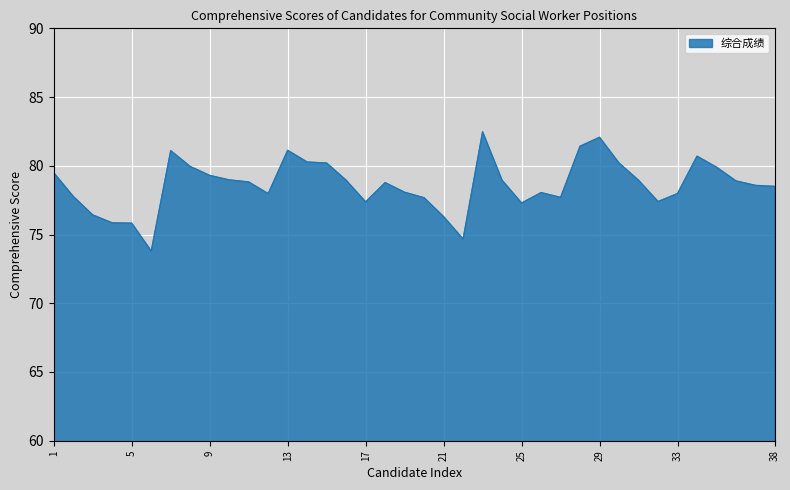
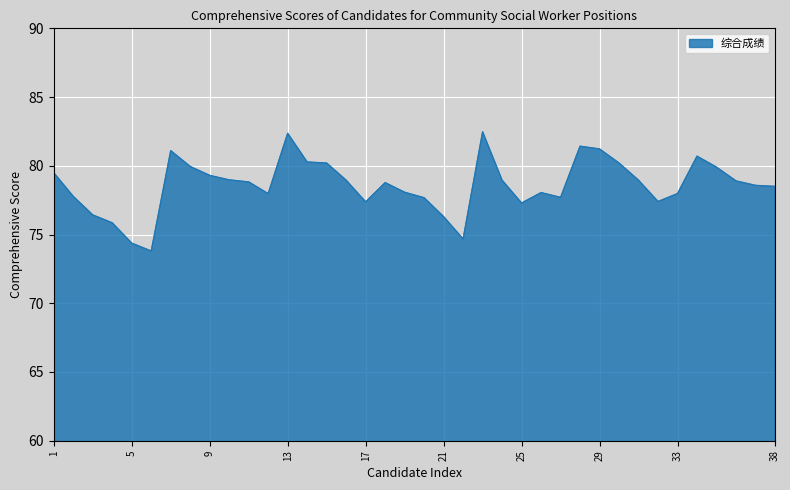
5: 75.8 -> 74.4
13: 81.1 -> 82.4
29: 82.1 -> 81.2
